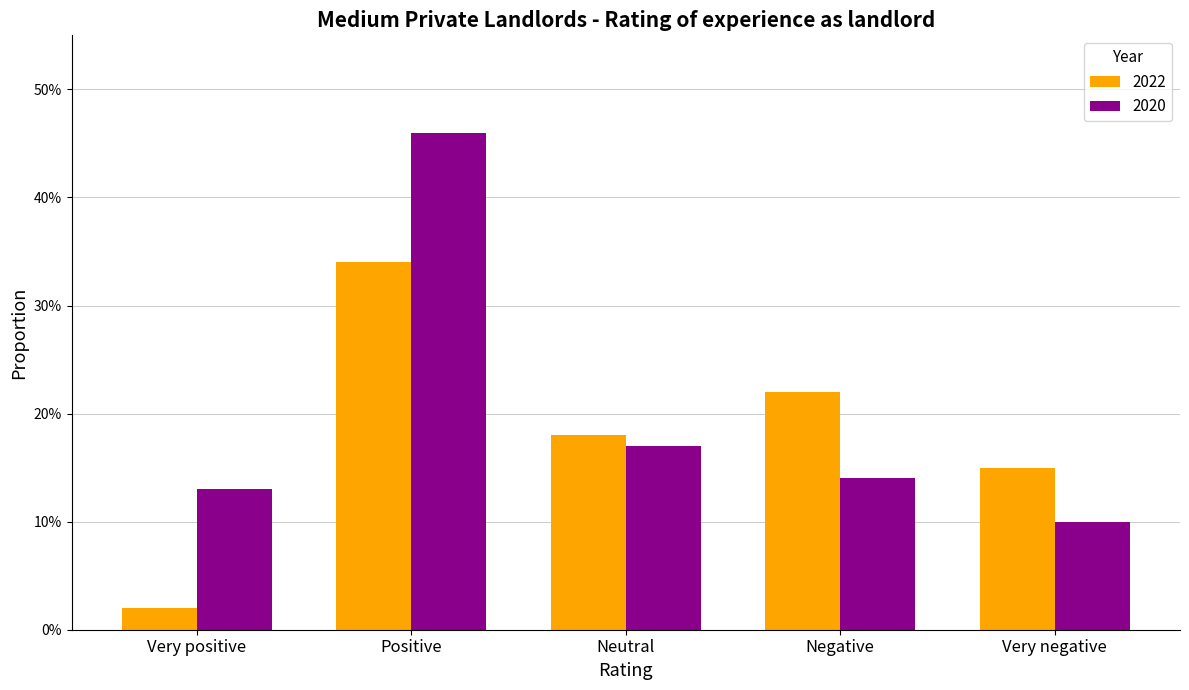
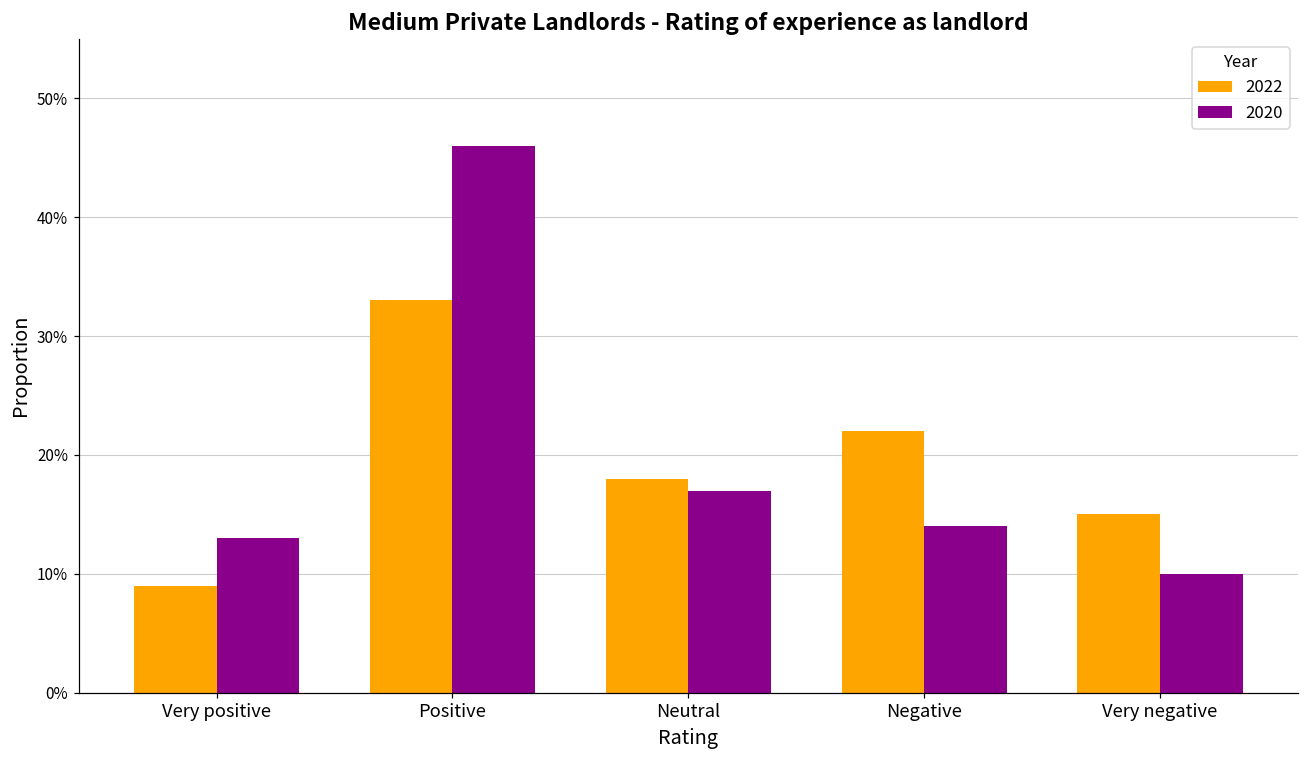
2022, Very positive: 2.0% -> 9.0%
2022, Positive: 34.0% -> 33.0%
